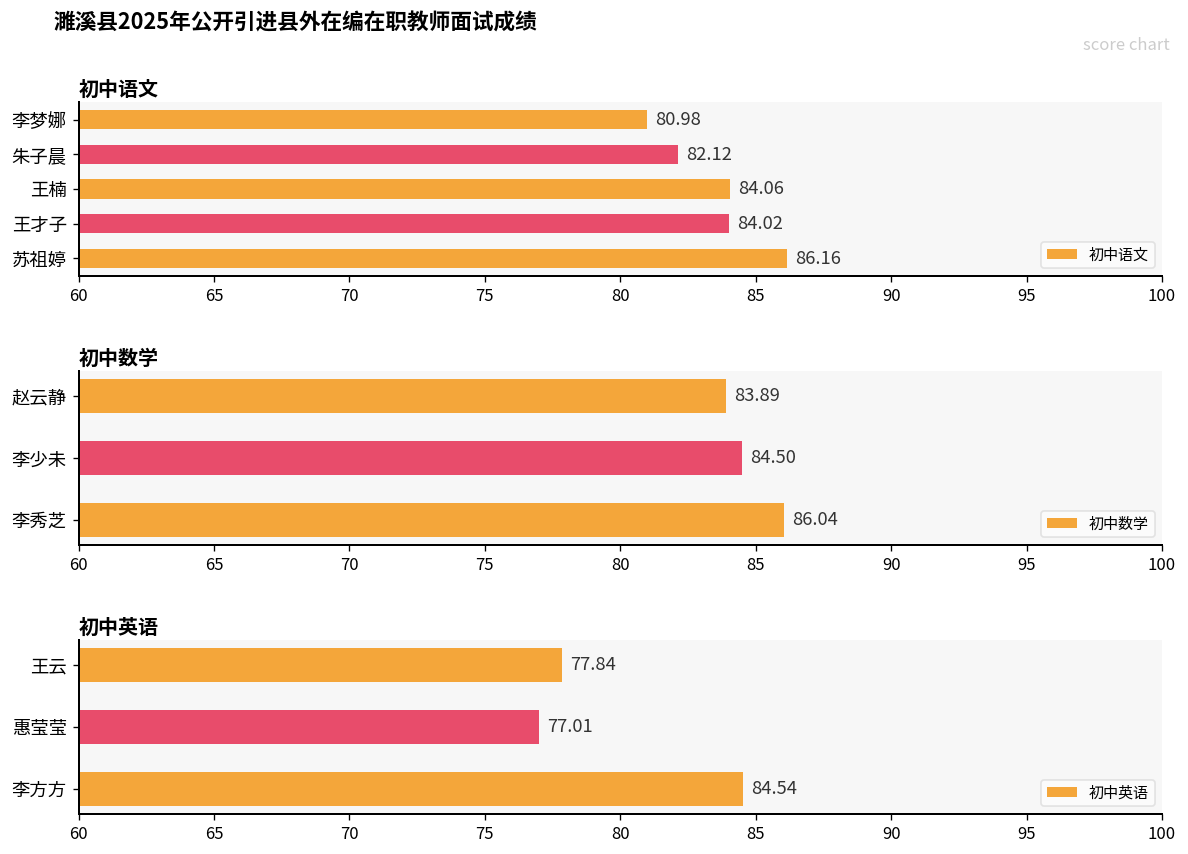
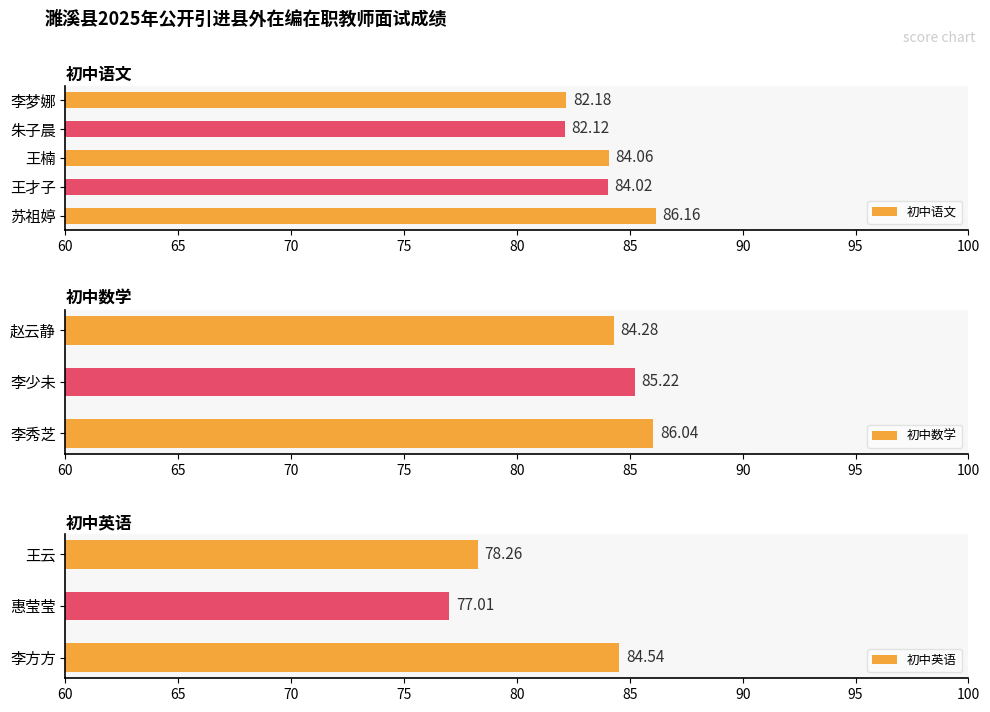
初中语文, 李梦娜: 80.98 -> 82.18
初中数学, 赵云静: 83.89 -> 84.28
初中数学, 李少未: 84.50 -> 85.22
初中英语, 王云: 77.84 -> 78.26
